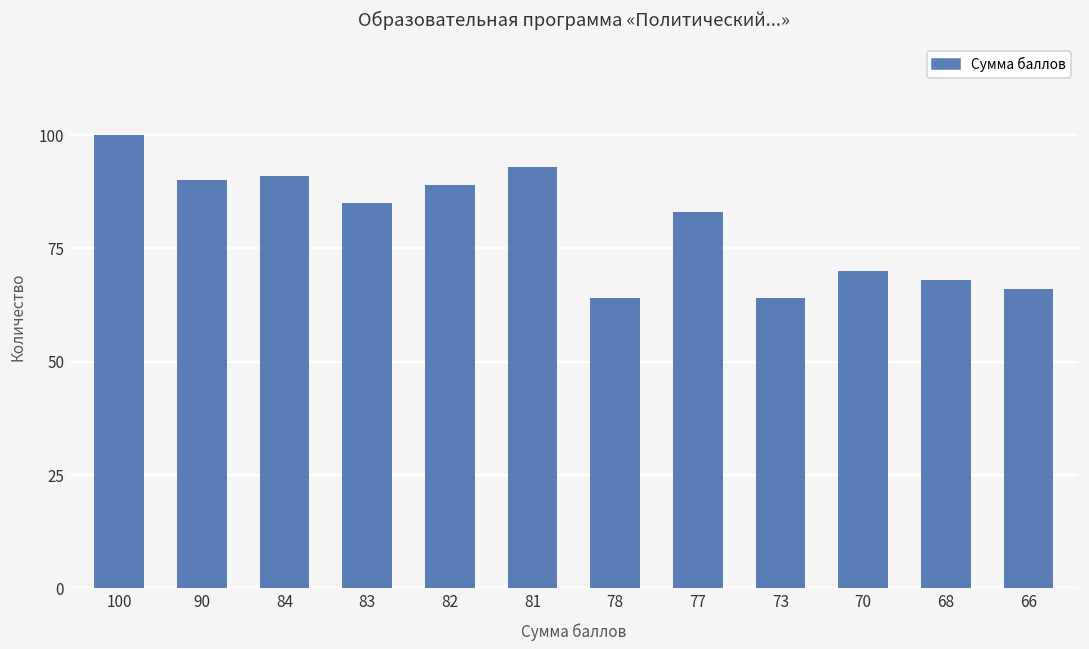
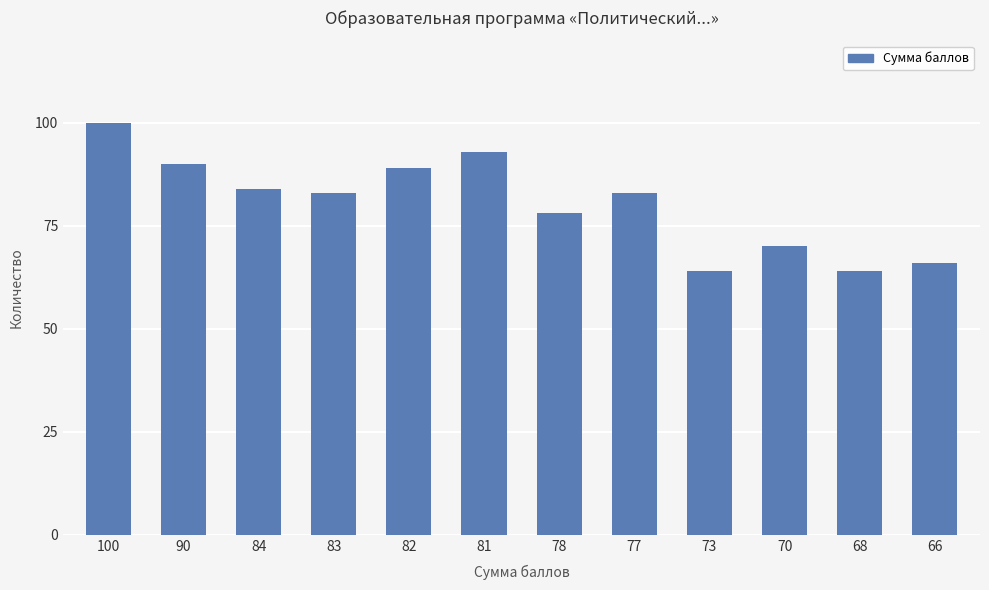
84: 91 -> 84
83: 85 -> 83
78: 64 -> 78
68: 68 -> 64
